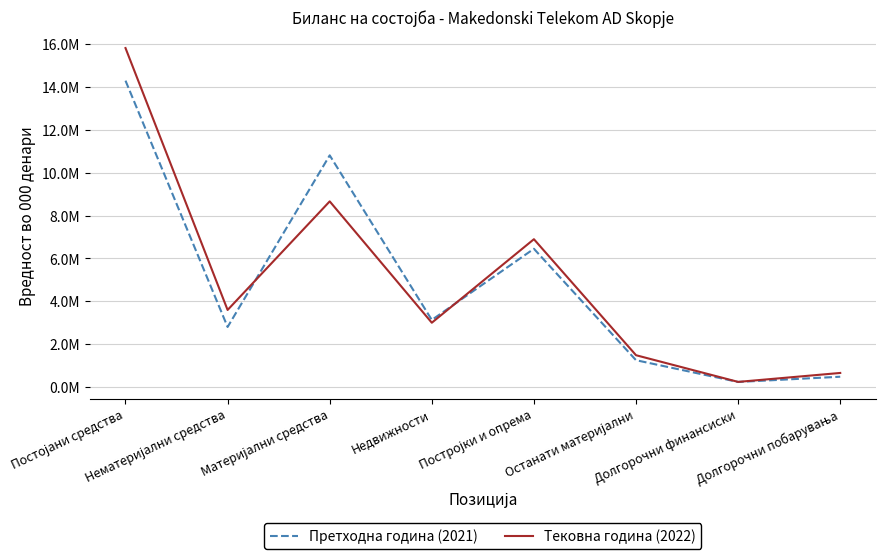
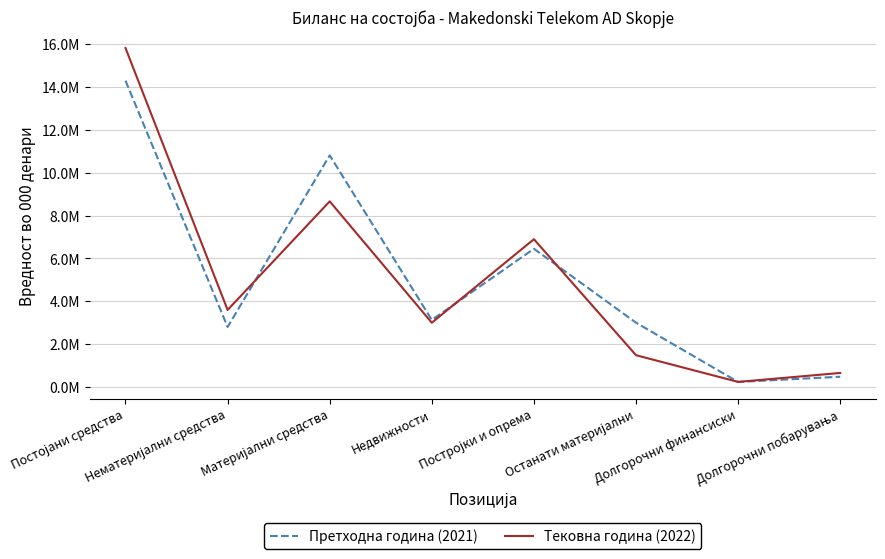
Претходна година (2021), Останати материјални: 1200000 -> 3000000
